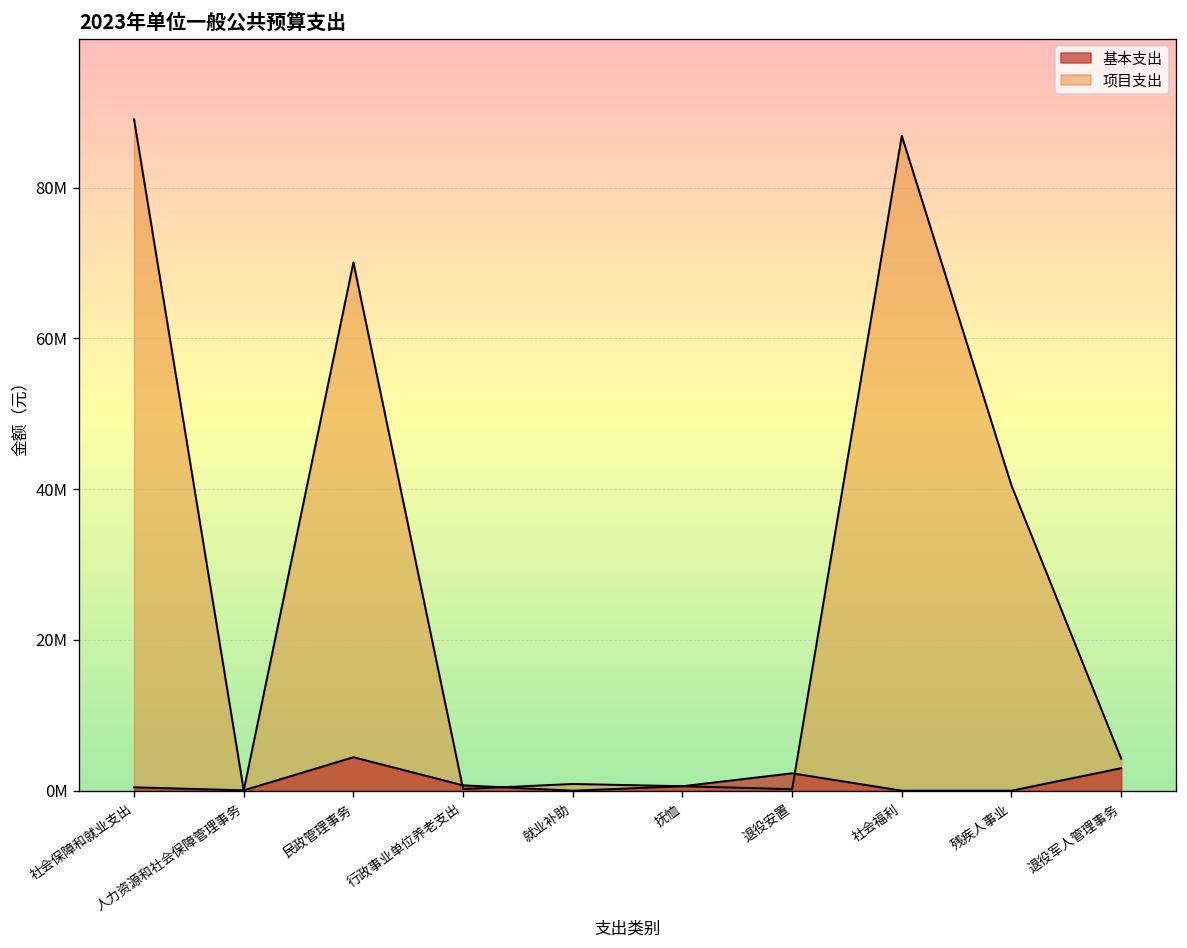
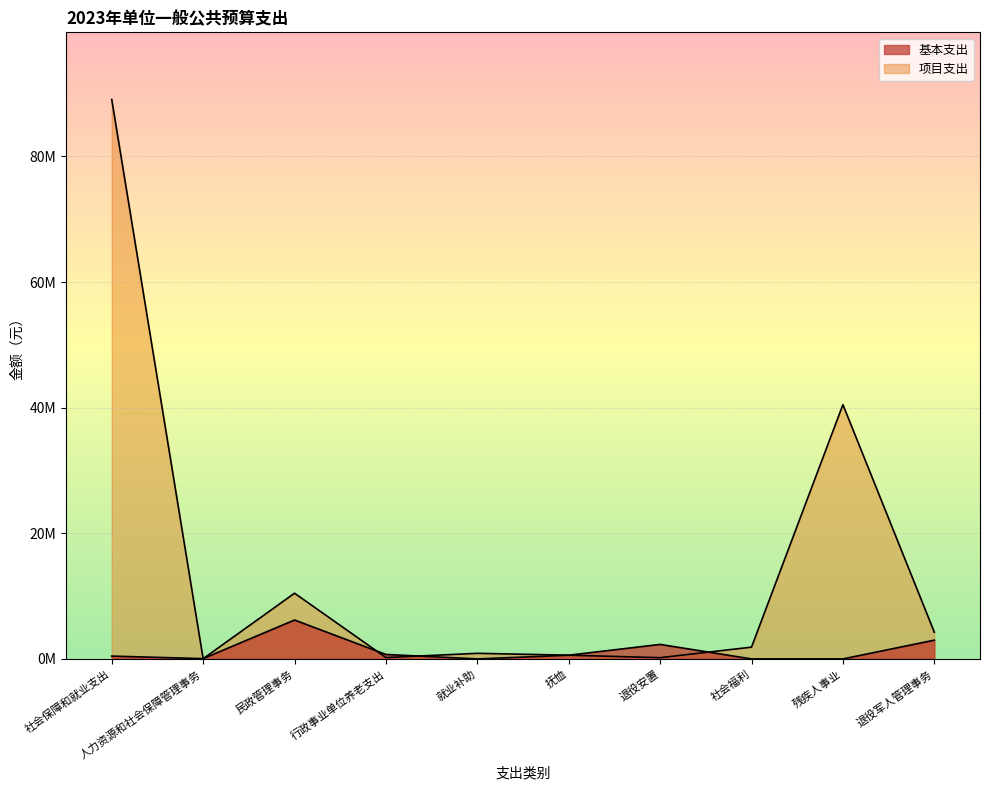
基本支出, 民政管理事务: 4000000 -> 6000000
项目支出, 民政管理事务: 70000000 -> 10000000
项目支出, 社会福利: 87000000 -> 2000000
